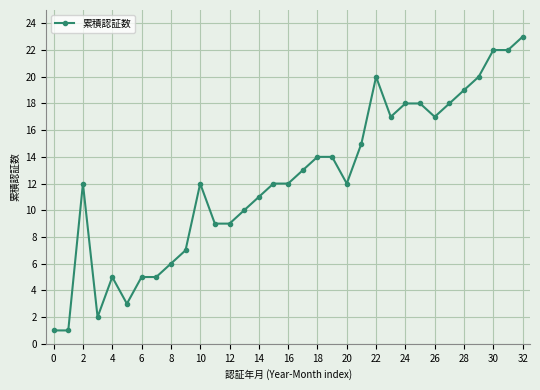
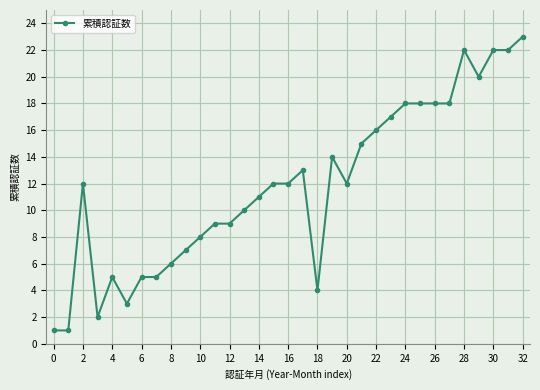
10: 12 -> 8
18: 14 -> 4
22: 20 -> 16
26: 17 -> 18
28: 19 -> 22
